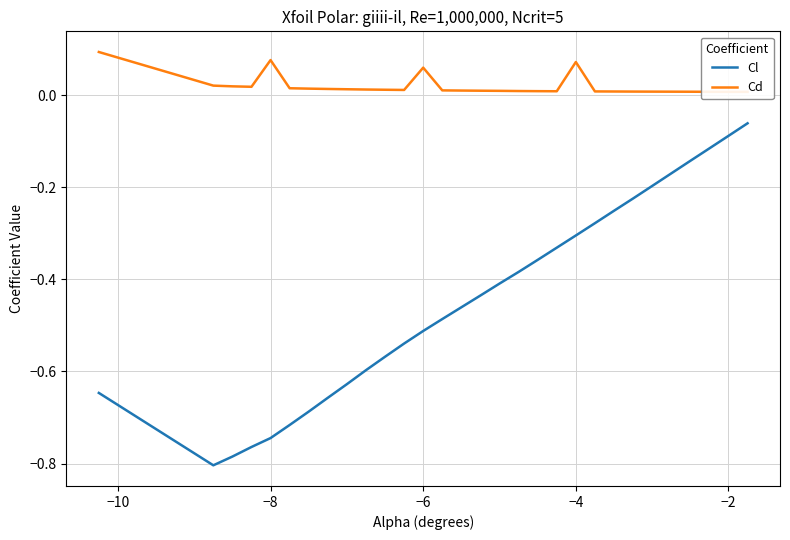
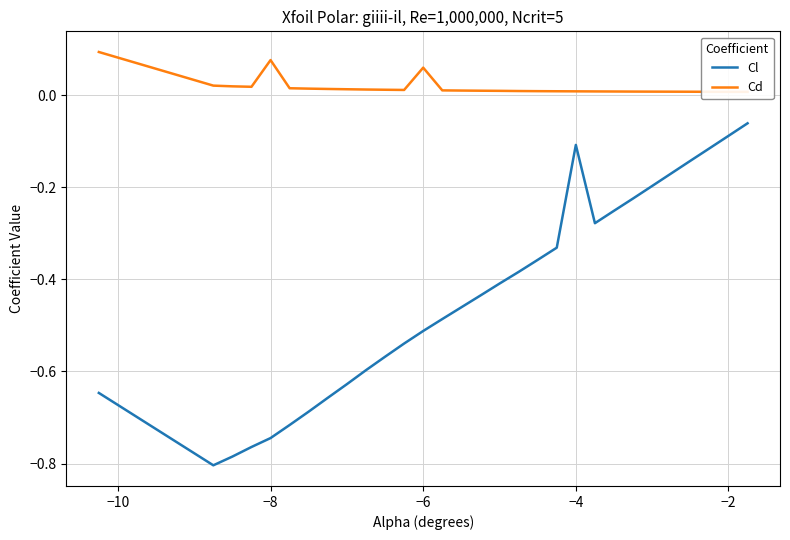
Cl, −4: -0.30 -> -0.11
Cd, −4: 0.07 -> 0.01
